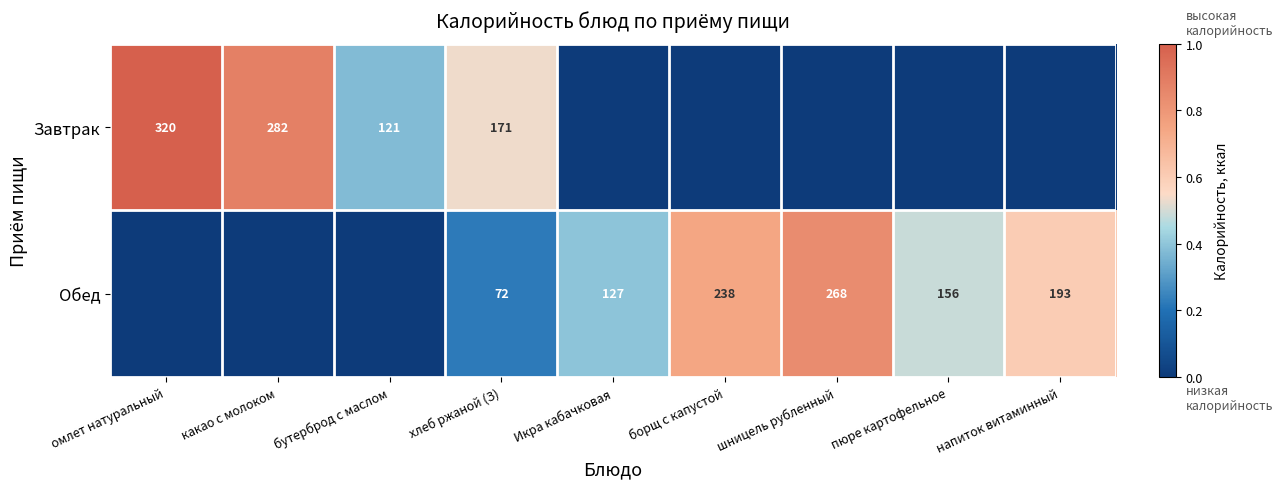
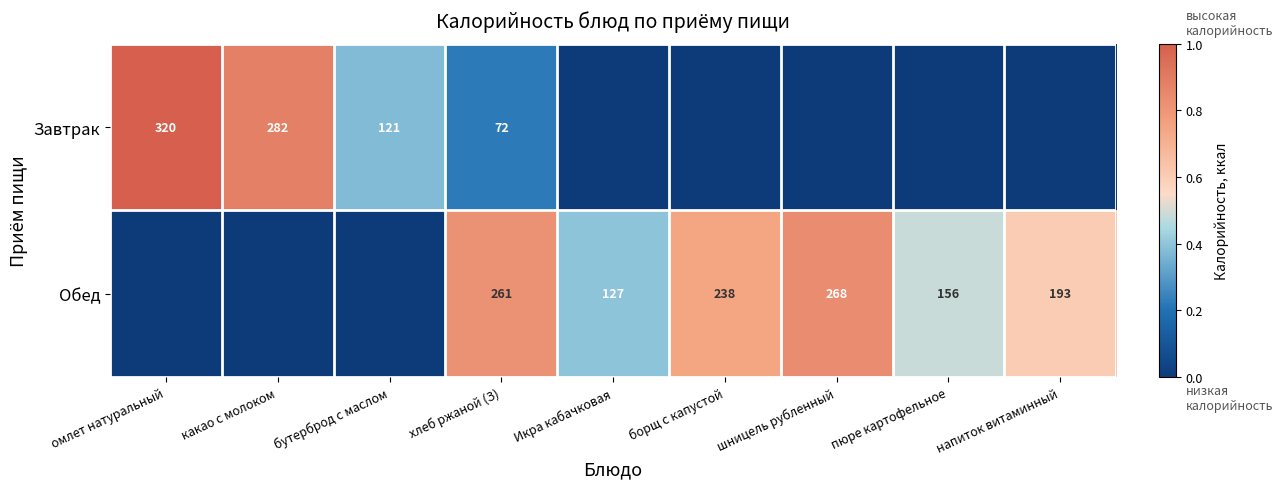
Завтрак, хлеб ржаной (З): 171 -> 72
Обед, хлеб ржаной (З): 72 -> 261
